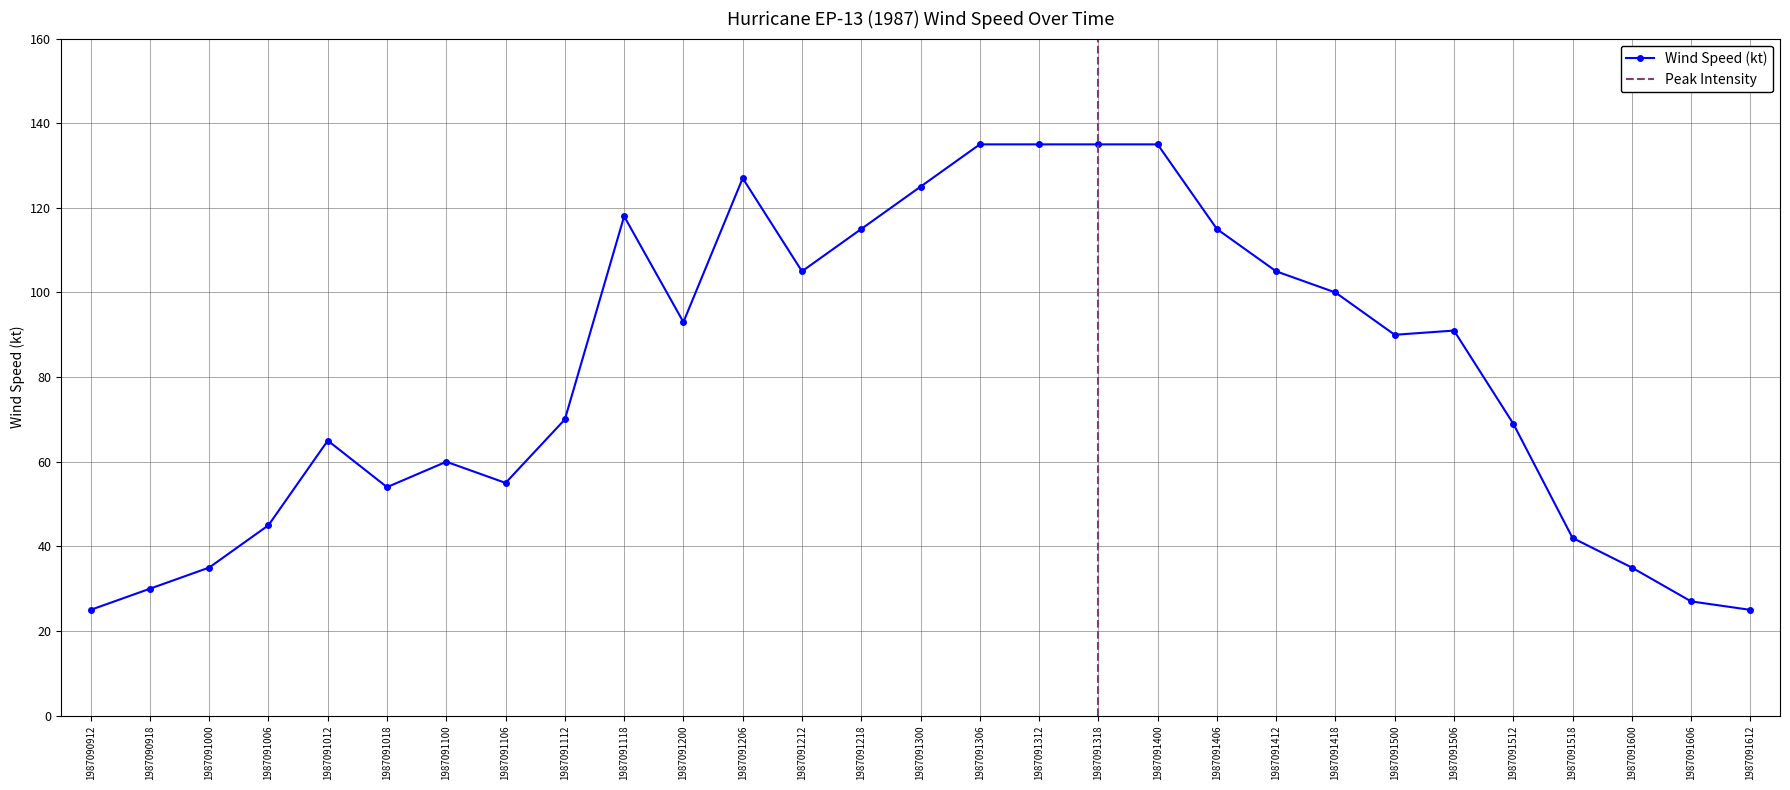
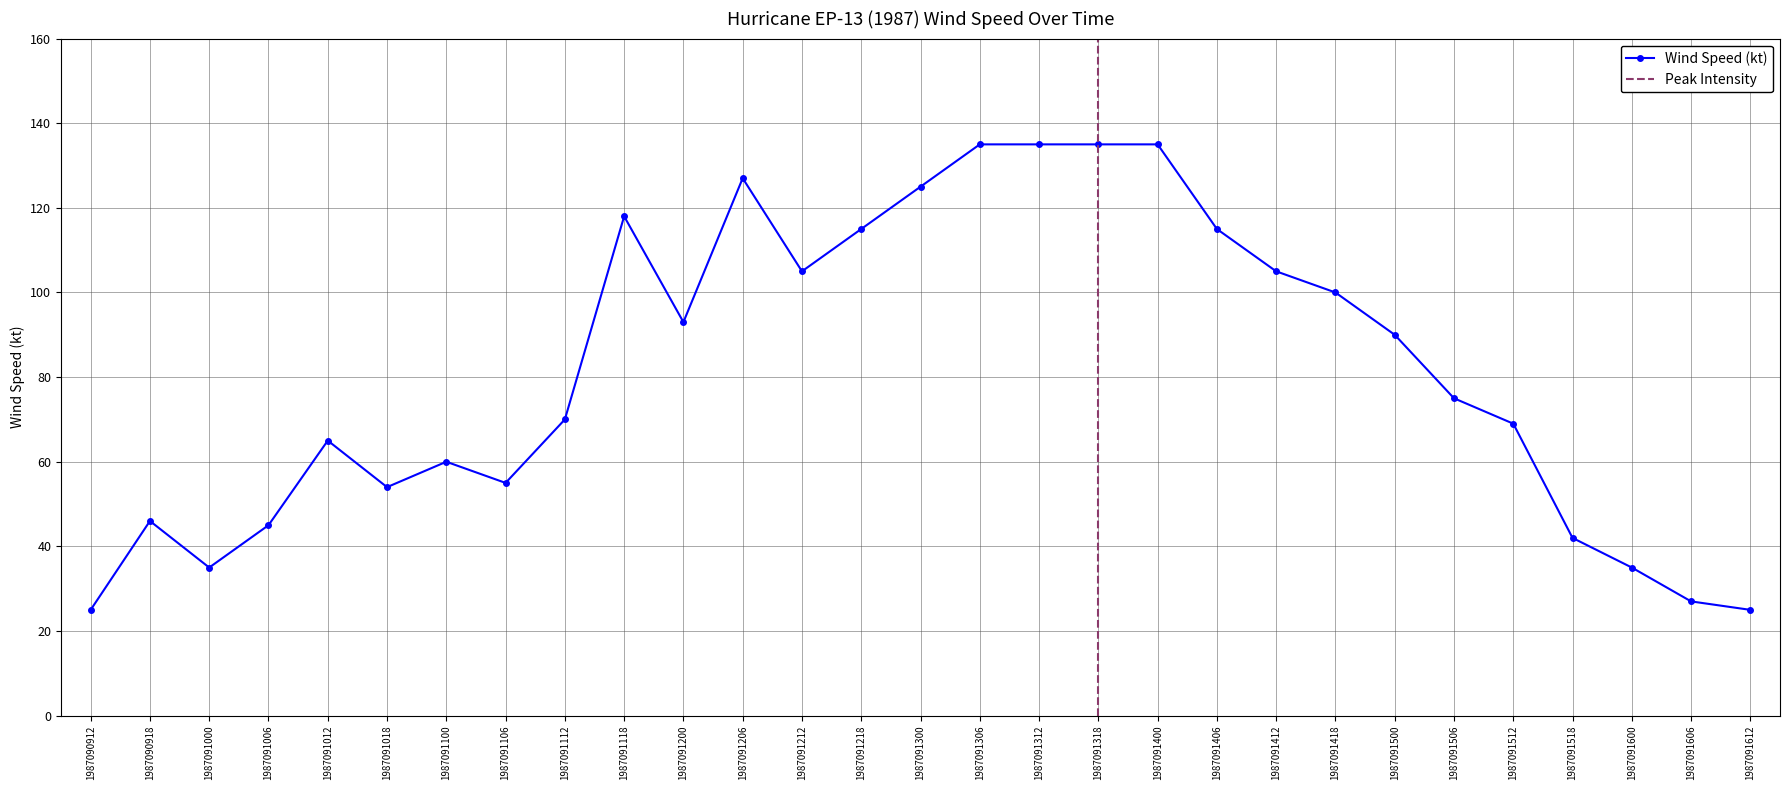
1987090918: 30 -> 46
1987091506: 91 -> 75
